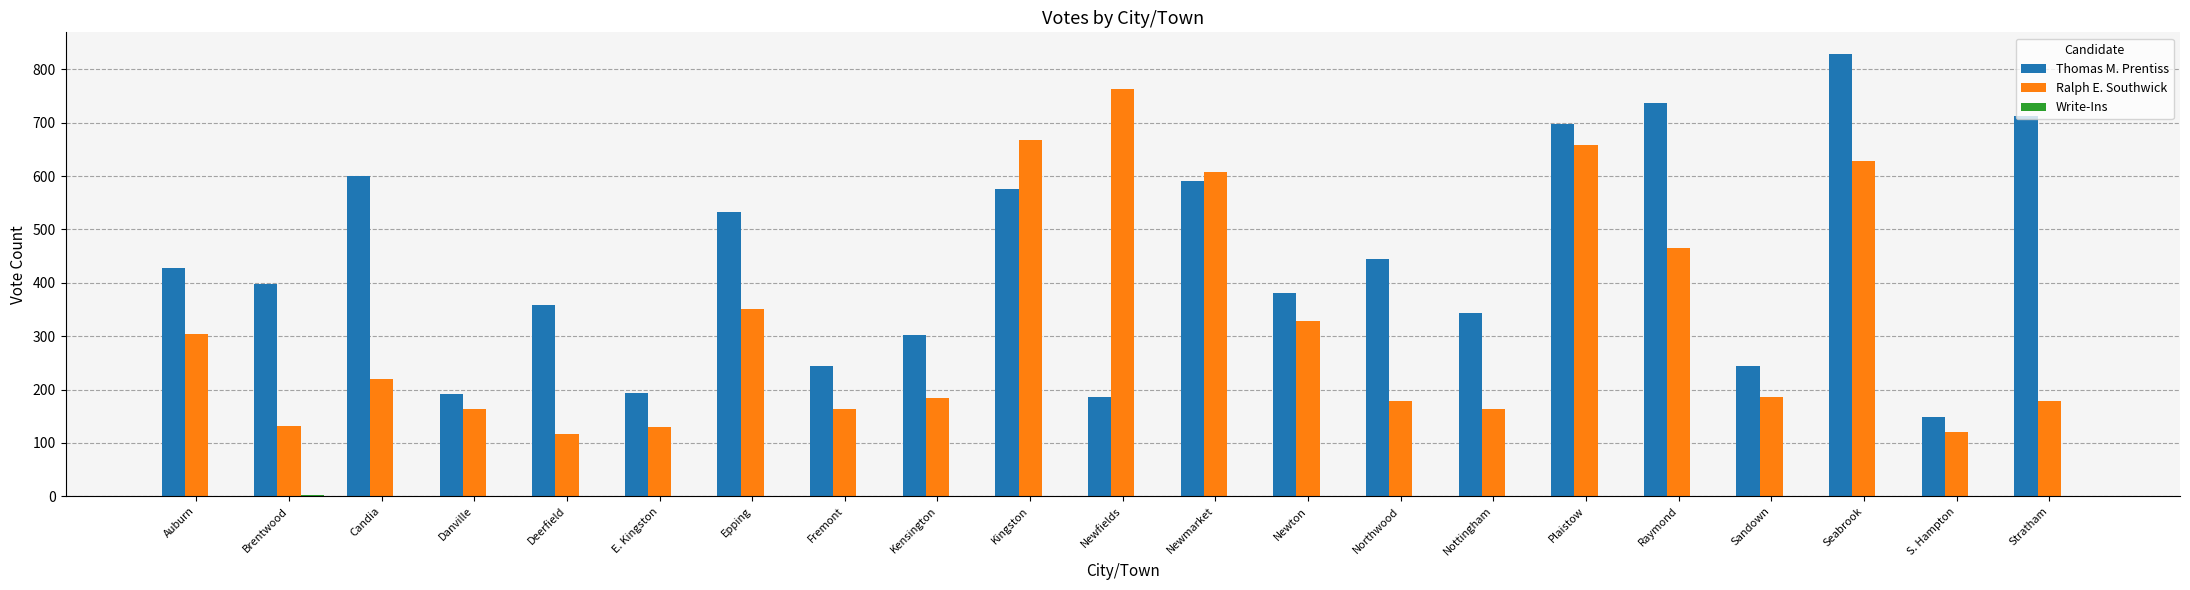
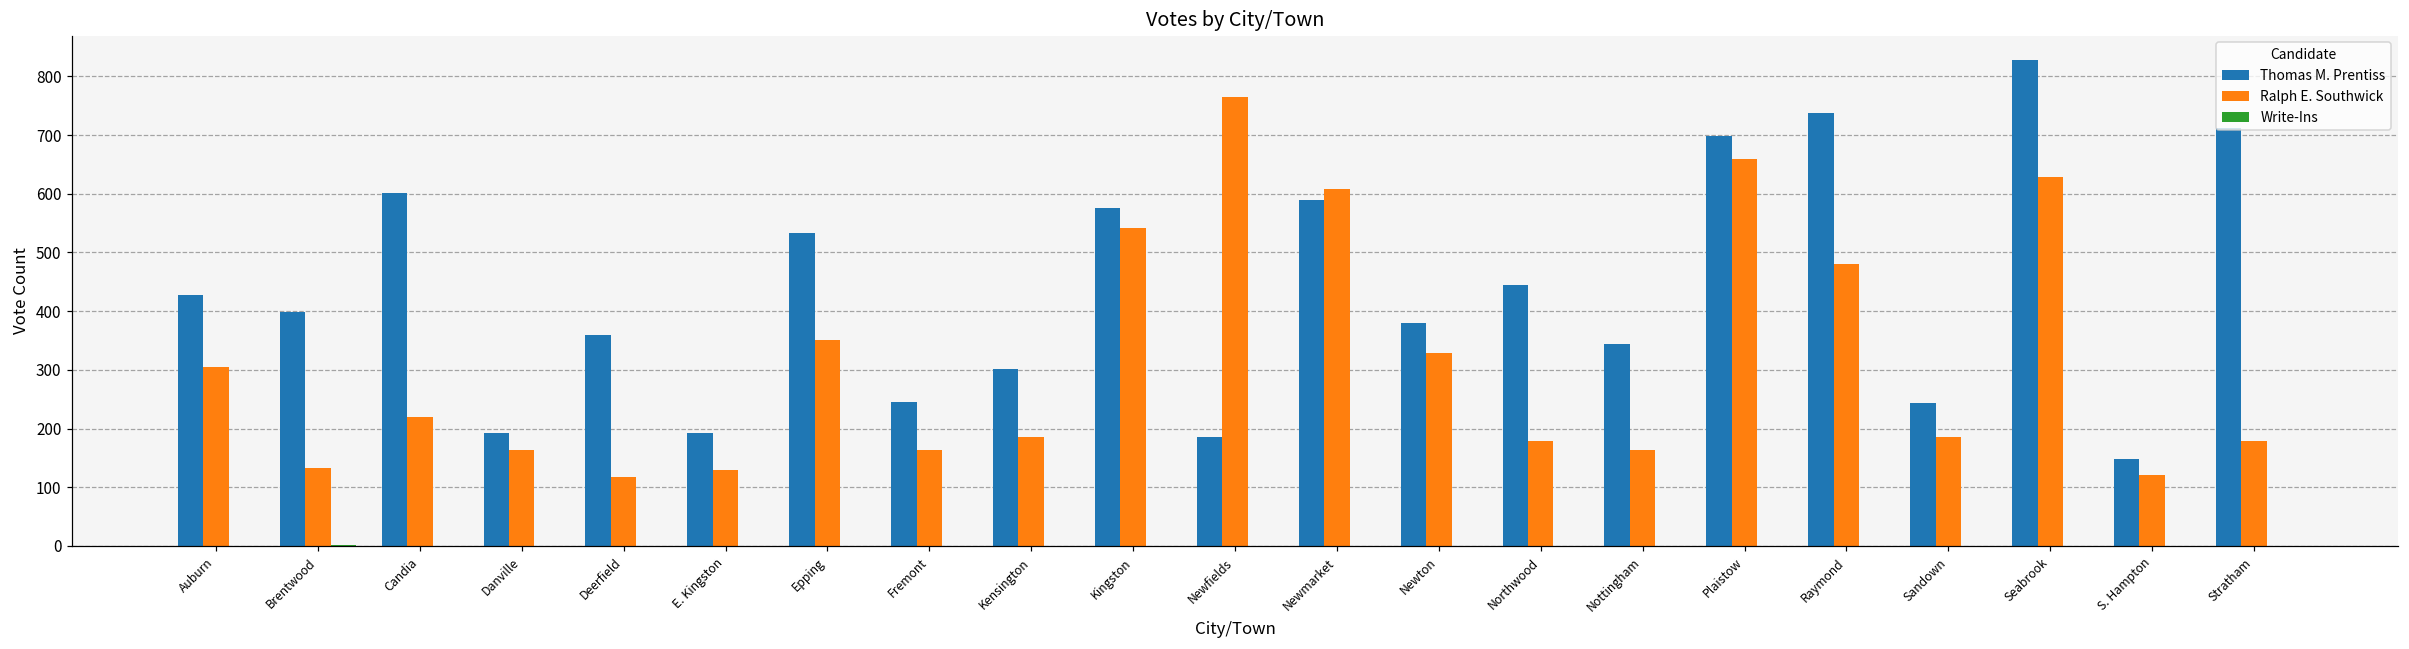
Ralph E. Southwick, Kingston: 670 -> 540
Ralph E. Southwick, Raymond: 470 -> 480
